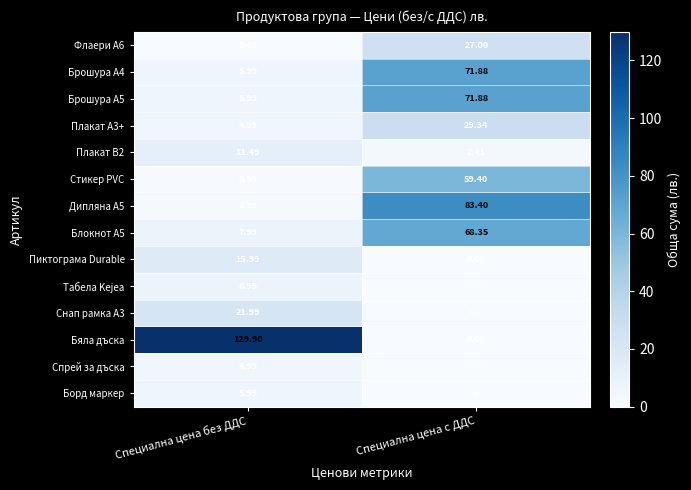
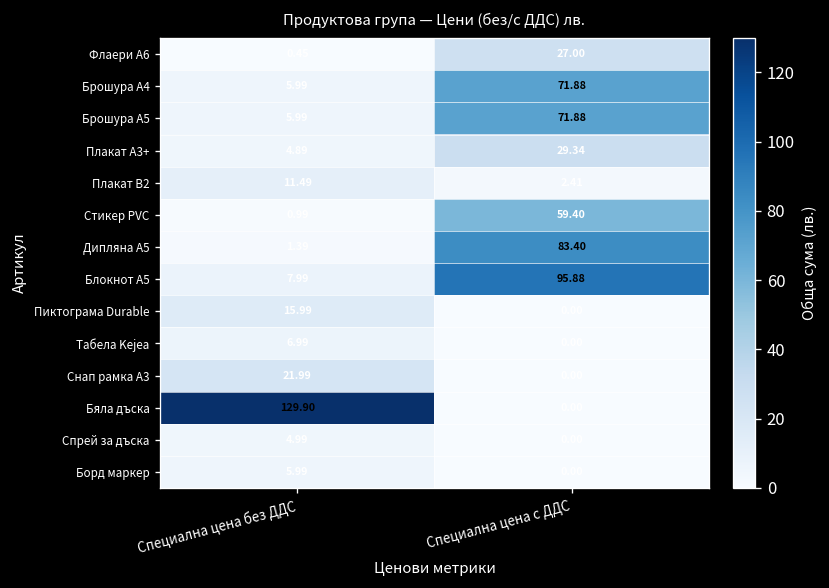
Блокнот А5, Специална цена с ДДС: 68.35 -> 95.88
